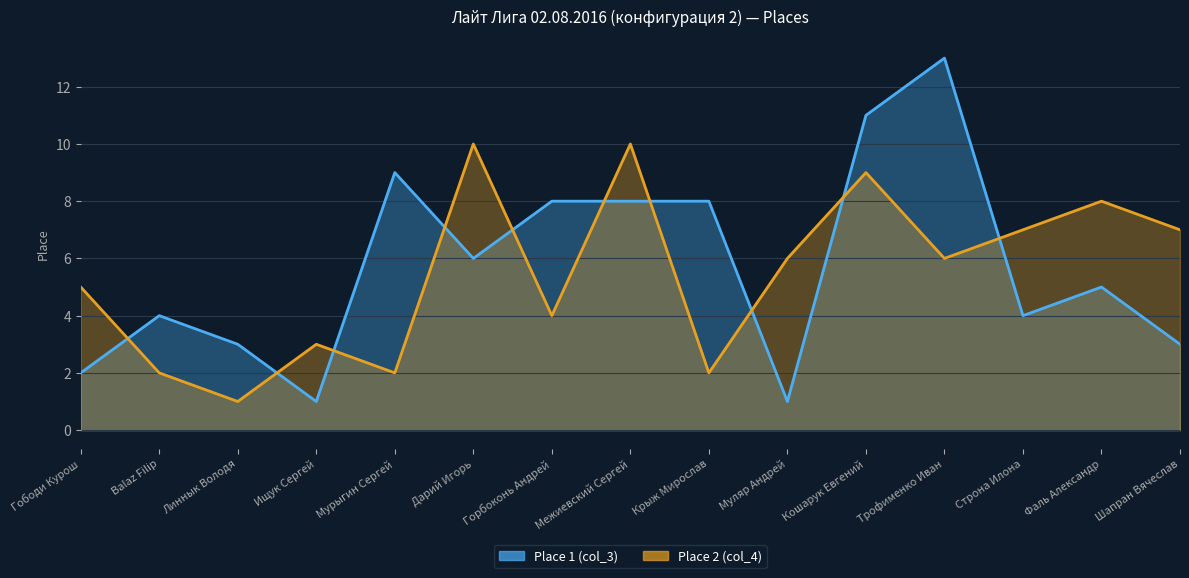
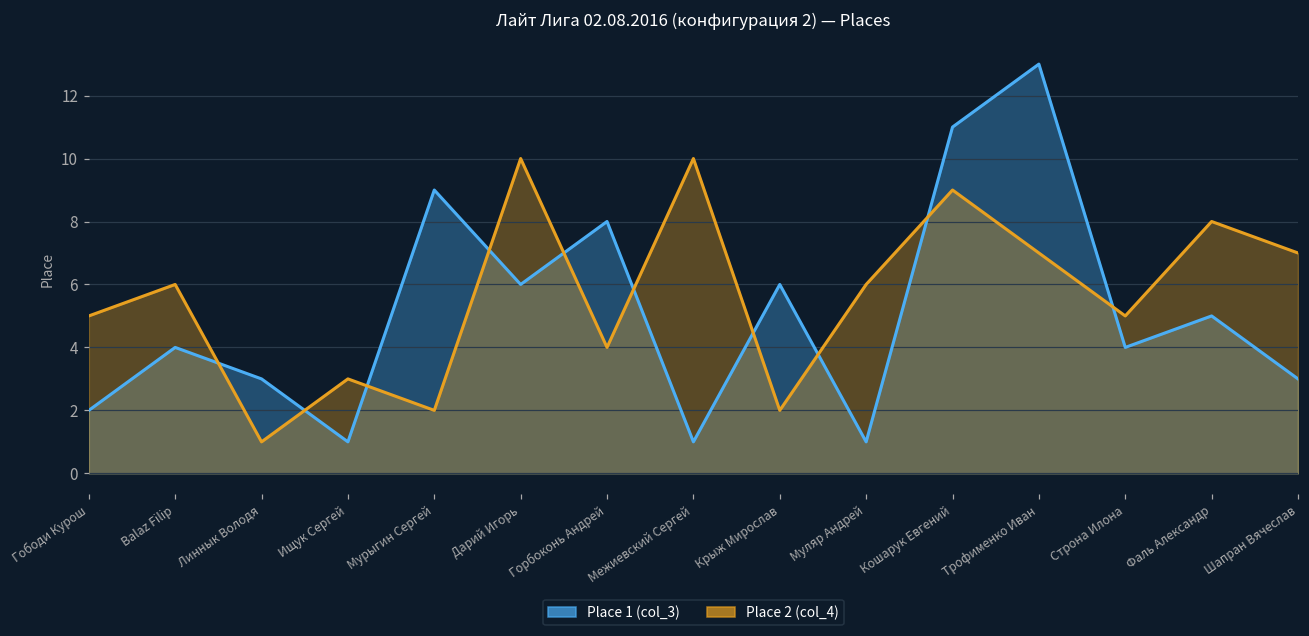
Place 2 (col_4), Balaz Filip: 2 -> 6
Place 1 (col_3), Межиевский Сергей: 8 -> 1
Place 1 (col_3), Крыж Мирослав: 8 -> 6
Place 2 (col_4), Трофименко Иван: 6 -> 7
Place 2 (col_4), Строна Илона: 7 -> 5
